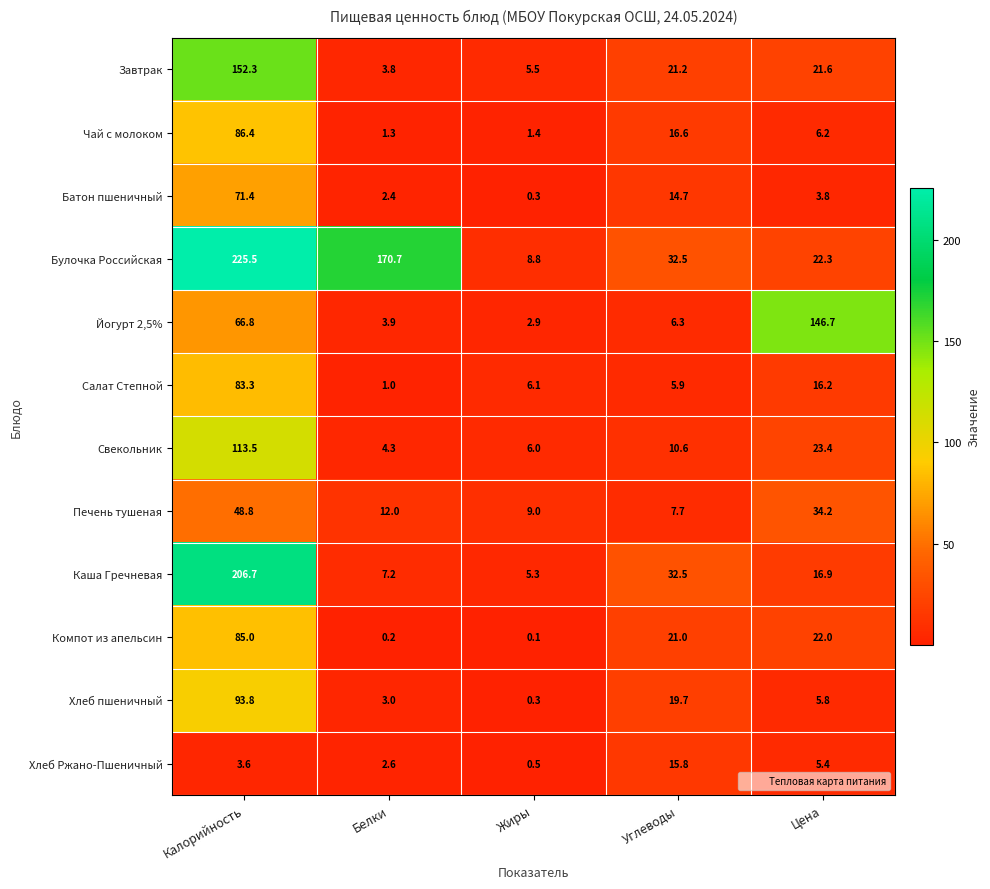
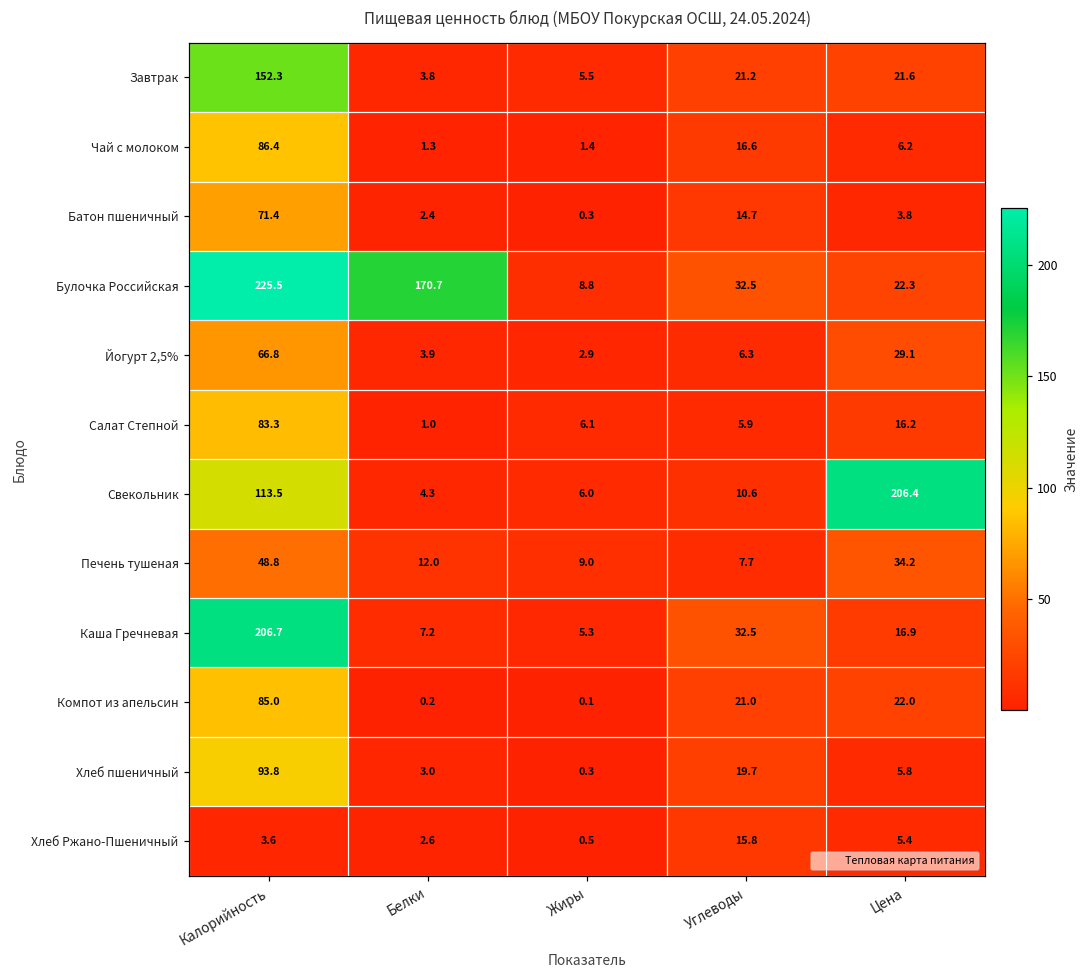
Йогурт 2,5%, Цена: 146.7 -> 29.1
Свекольник, Цена: 23.4 -> 206.4
